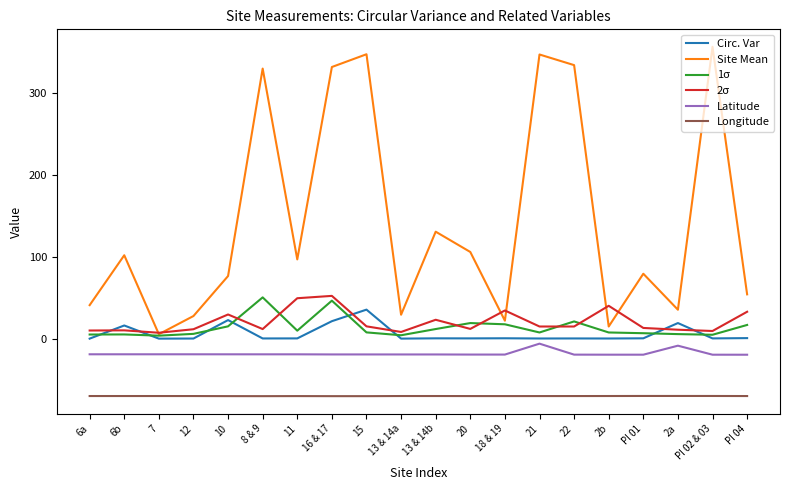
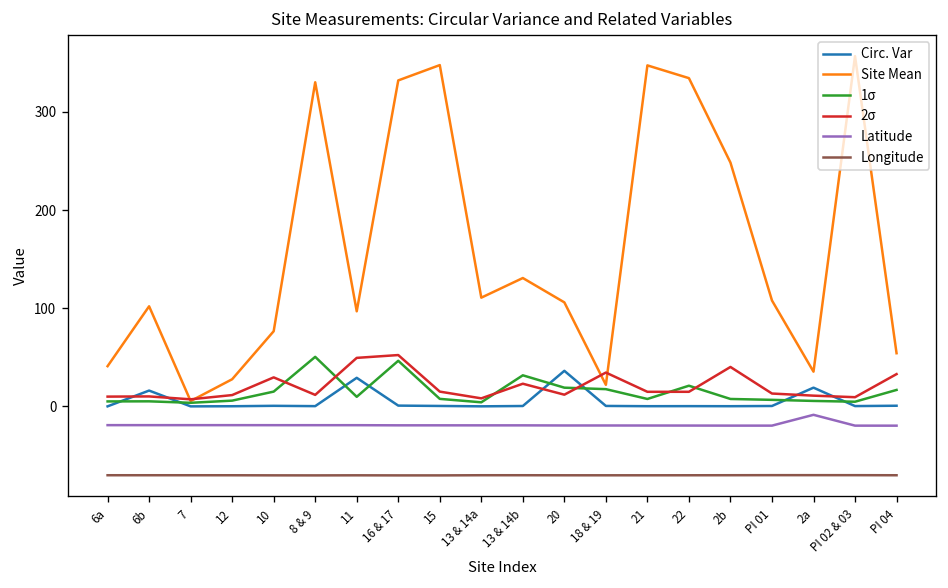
Circ. Var, 10: 20 -> 0
Circ. Var, 11: 0 -> 30
Circ. Var, 16 & 17: 20 -> 0
Circ. Var, 15: 40 -> 0
Site Mean, 13 & 14a: 30 -> 110
1σ, 13 & 14b: 10 -> 30
Circ. Var, 20: 0 -> 40
Latitude, 21: -10 -> -20
Site Mean, 2b: 10 -> 250
Site Mean, PI 01: 80 -> 110
